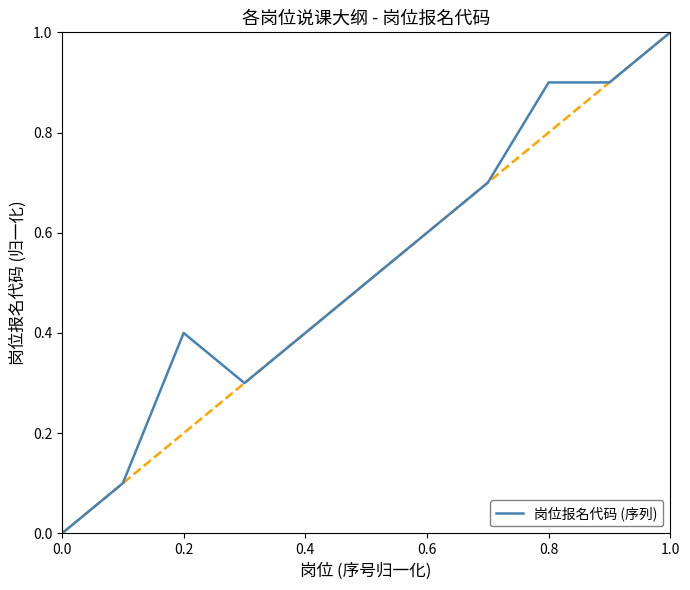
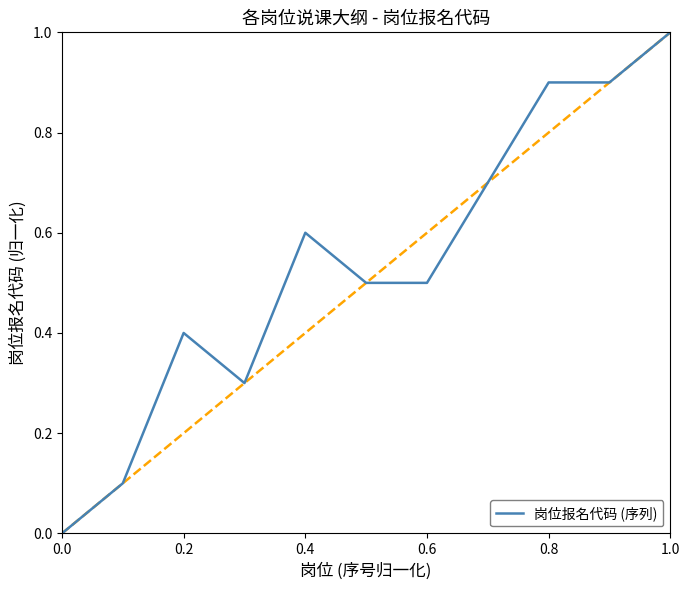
岗位报名代码 (序列), 0.4: 0.40 -> 0.60
岗位报名代码 (序列), 0.6: 0.60 -> 0.50
